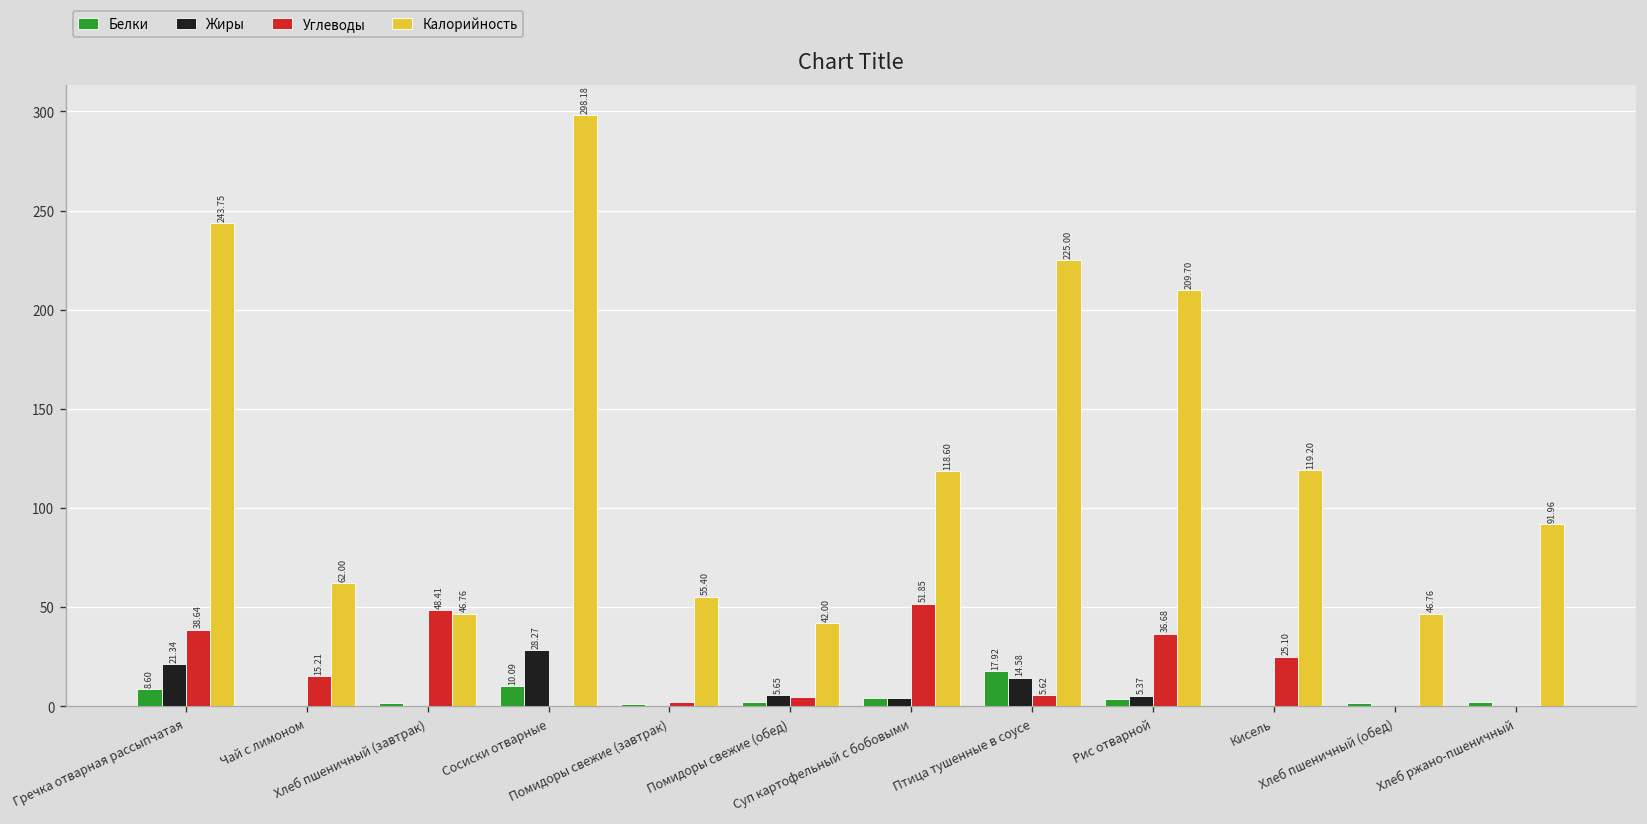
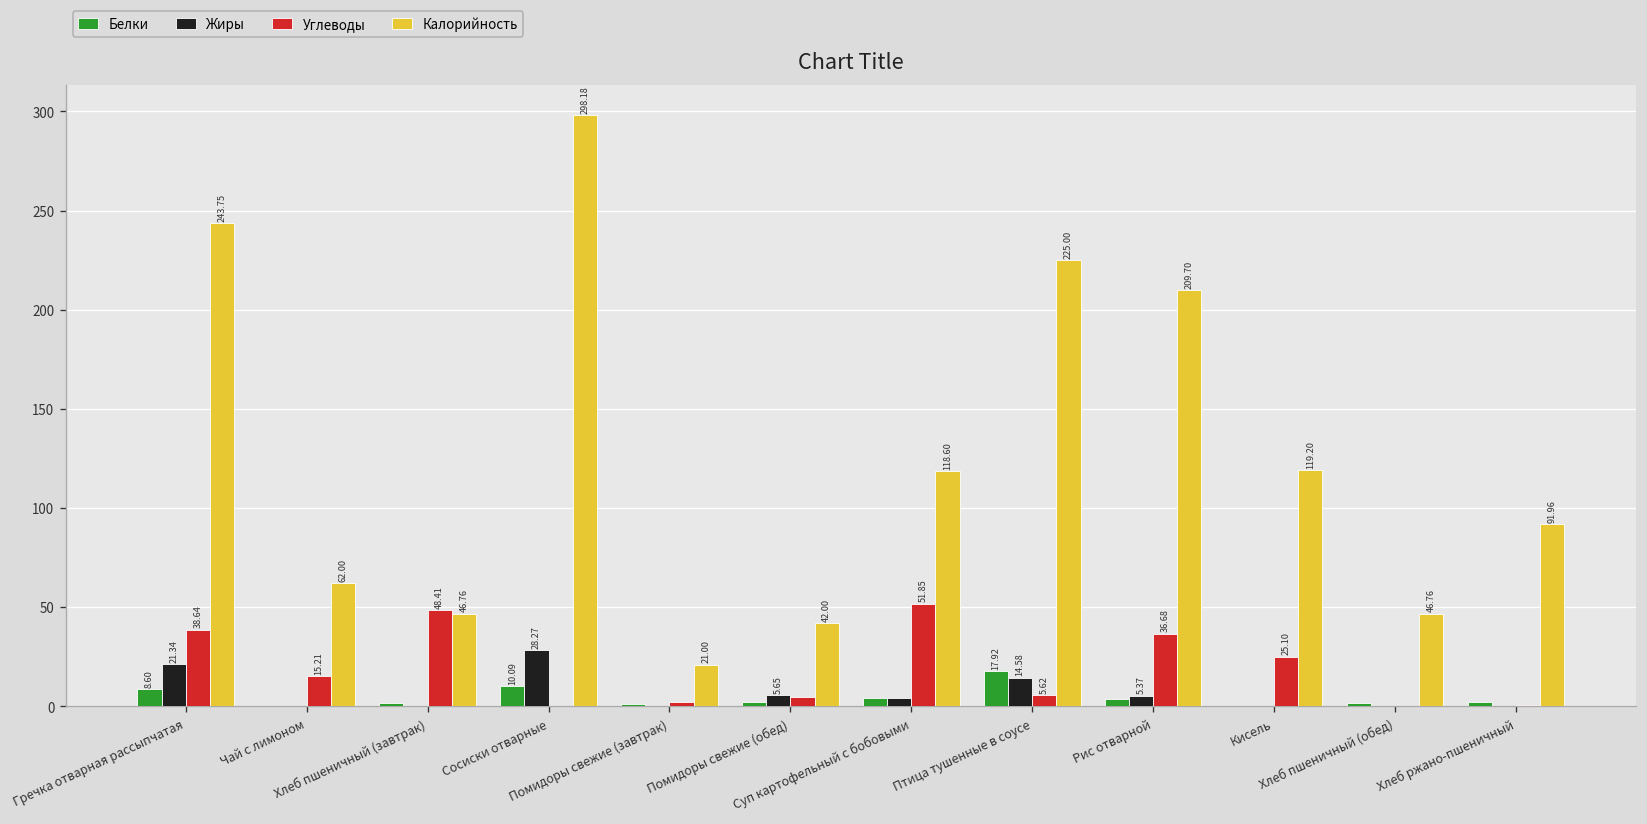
Калорийность, Помидоры свежие (завтрак): 55.40 -> 21.00
